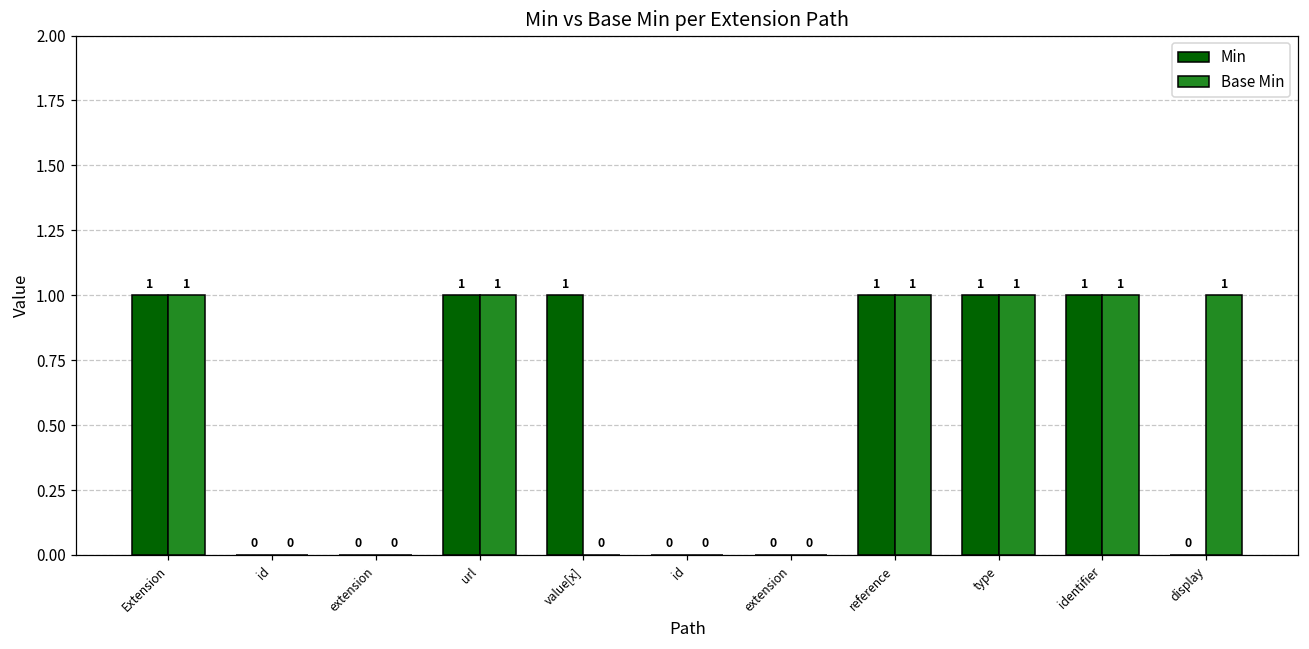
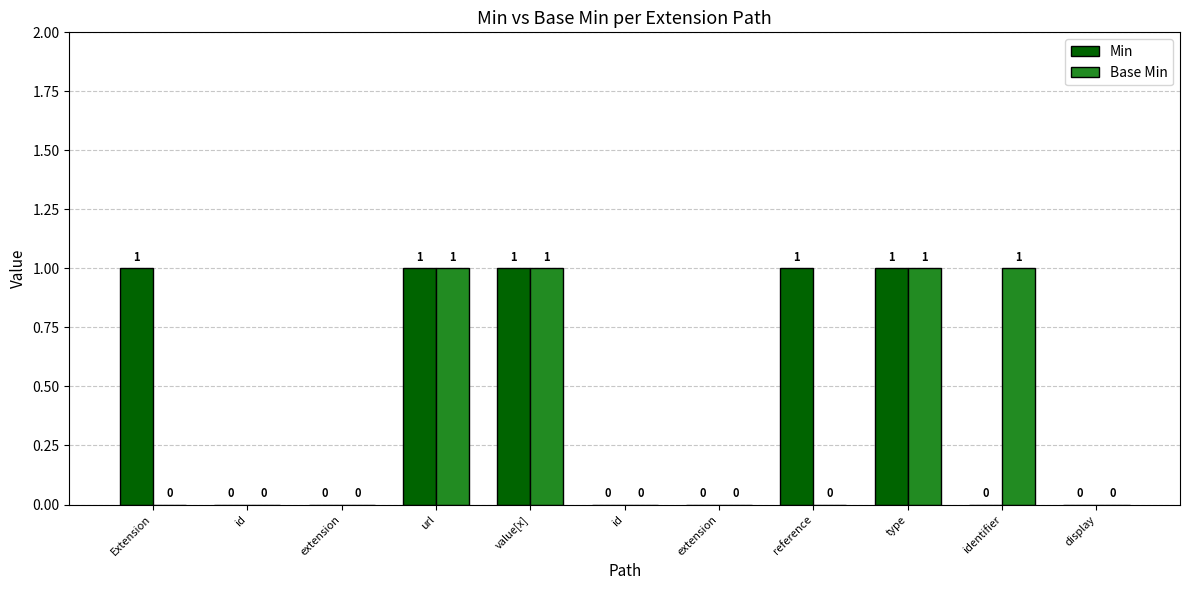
Base Min, Extension: 1 -> 0
Base Min, value[x]: 0 -> 1
Base Min, reference: 1 -> 0
Min, identifier: 1 -> 0
Base Min, display: 1 -> 0
